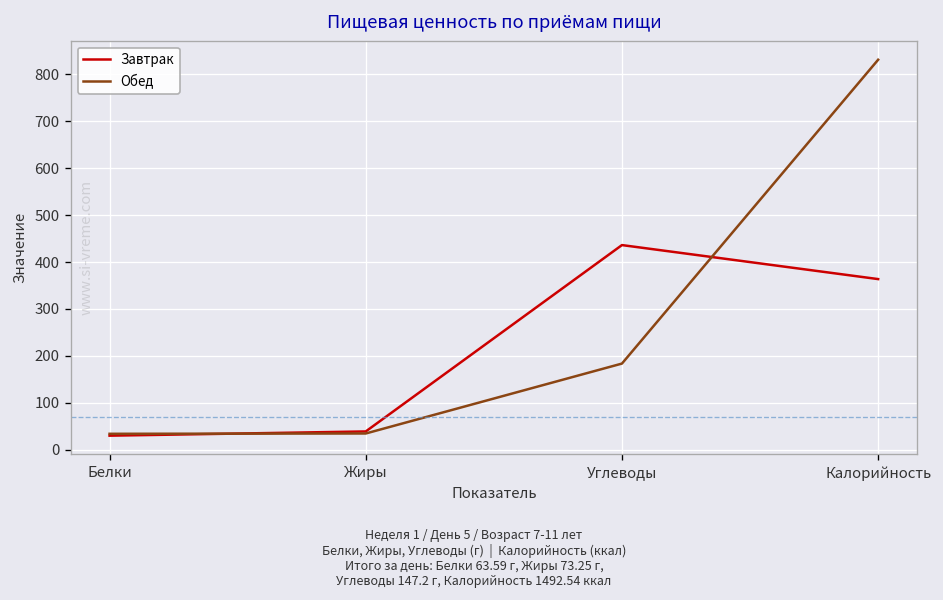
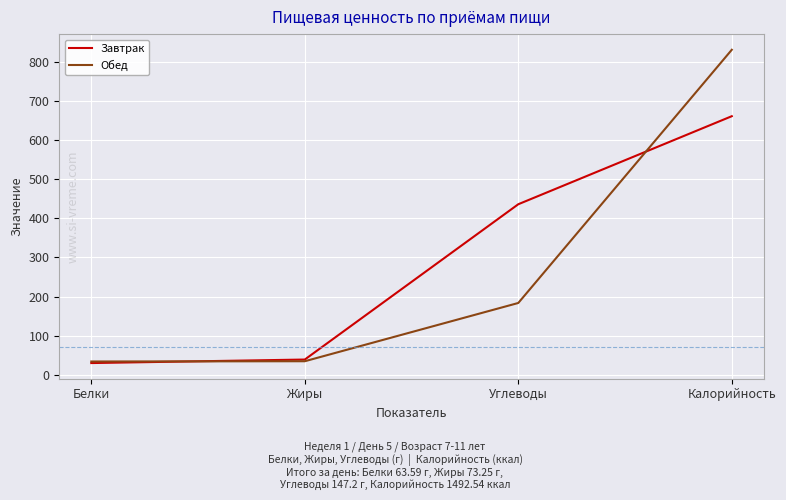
Завтрак, Калорийность: 360 -> 660
